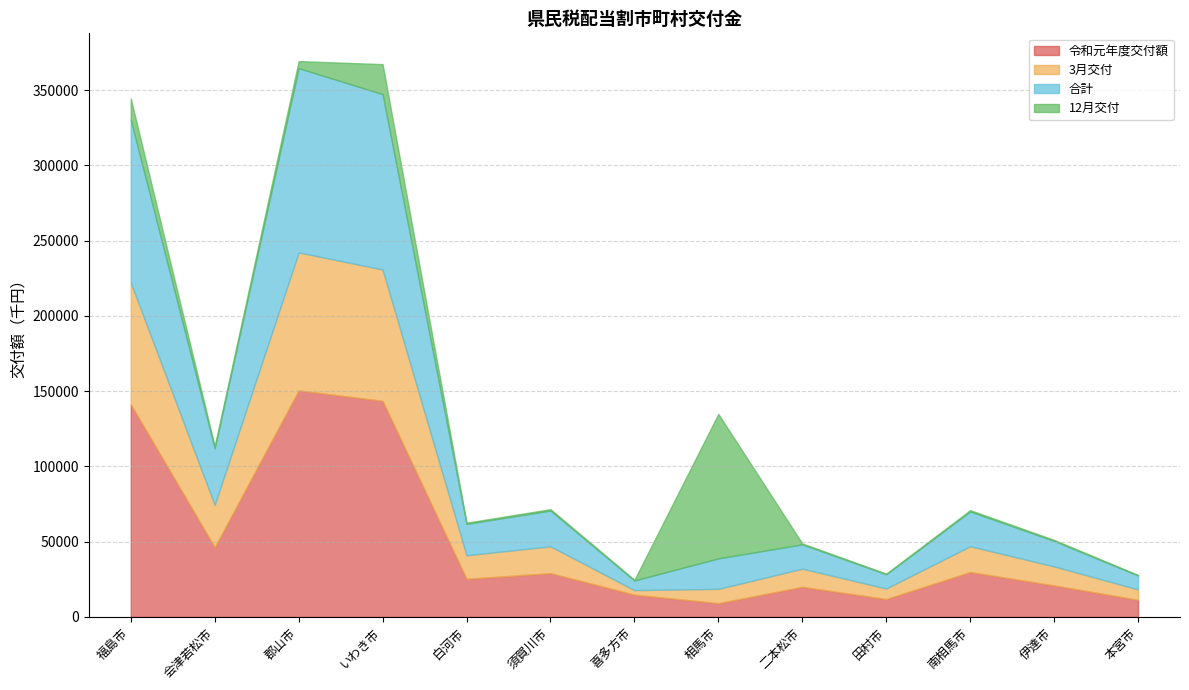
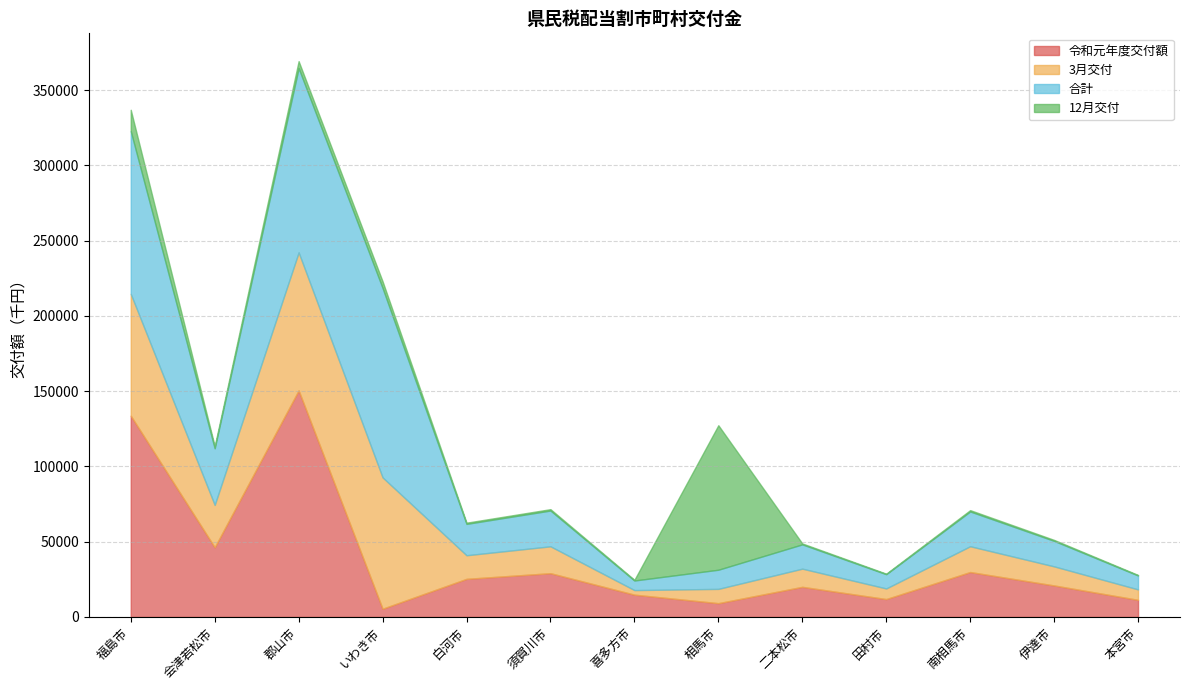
令和元年度交付額, 福島市: 141000 -> 134000
令和元年度交付額, いわき市: 144000 -> 5000
合計, いわき市: 117000 -> 126000
12月交付, いわき市: 20000 -> 4000
合計, 相馬市: 20000 -> 13000
